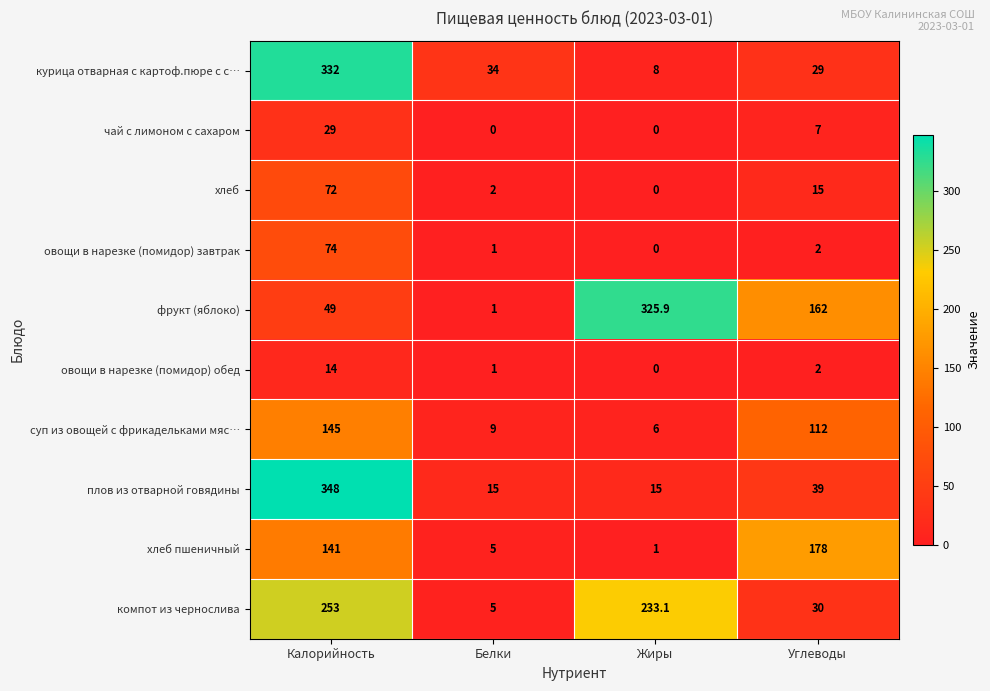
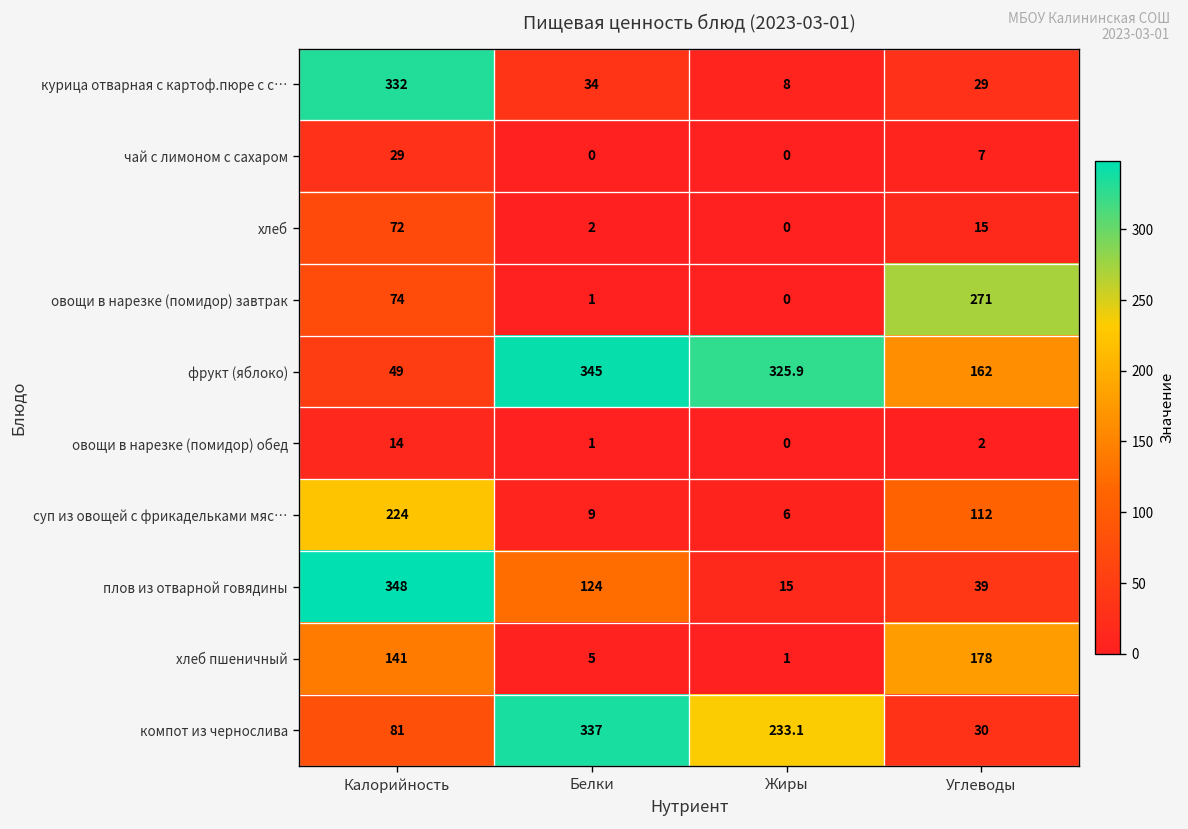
овощи в нарезке (помидор) завтрак, Углеводы: 2 -> 271
фрукт (яблоко), Белки: 1 -> 345
суп из овощей с фрикадельками мяс…, Калорийность: 145 -> 224
плов из отварной говядины, Белки: 15 -> 124
компот из чернослива, Калорийность: 253 -> 81
компот из чернослива, Белки: 5 -> 337
